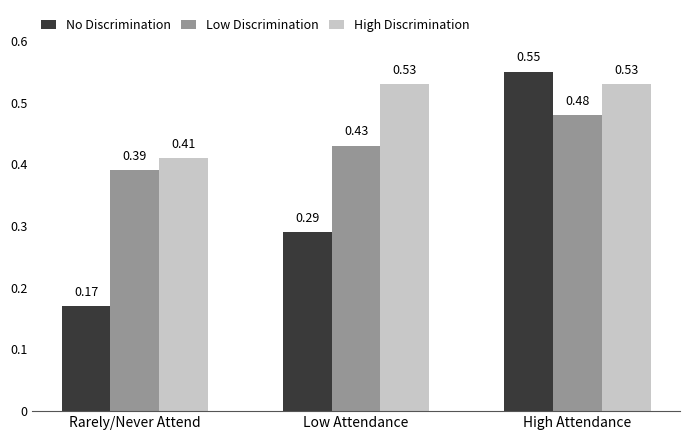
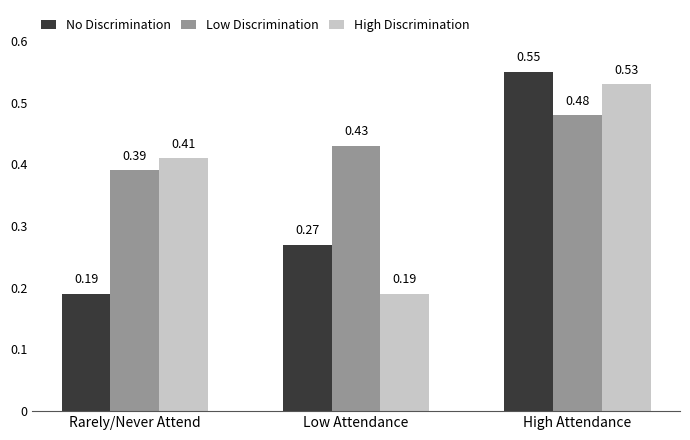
No Discrimination, Rarely/Never Attend: 0.17 -> 0.19
No Discrimination, Low Attendance: 0.29 -> 0.27
High Discrimination, Low Attendance: 0.53 -> 0.19
